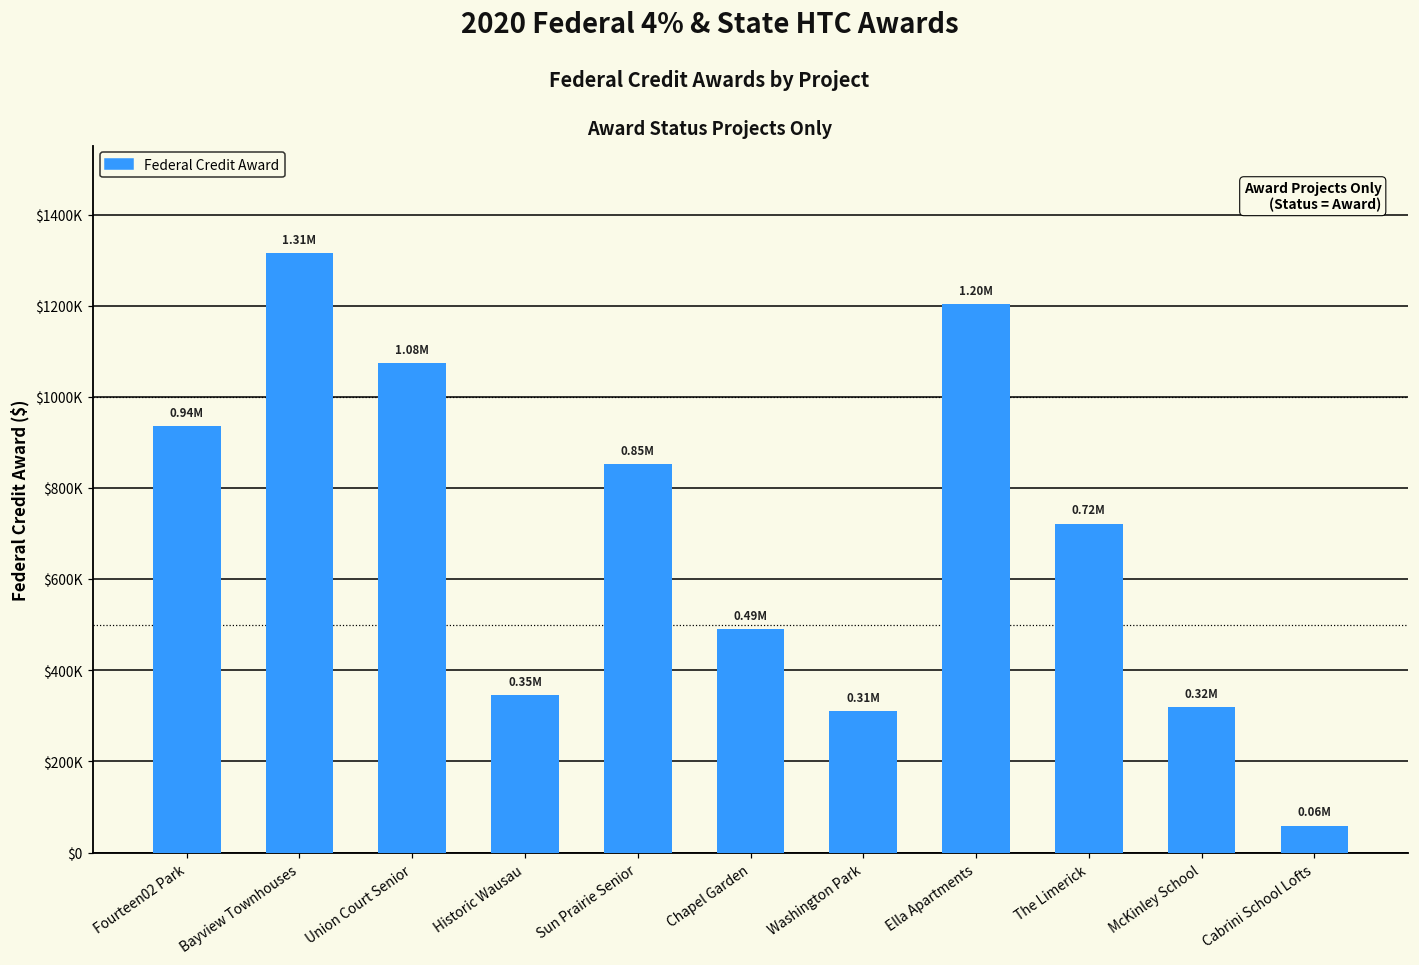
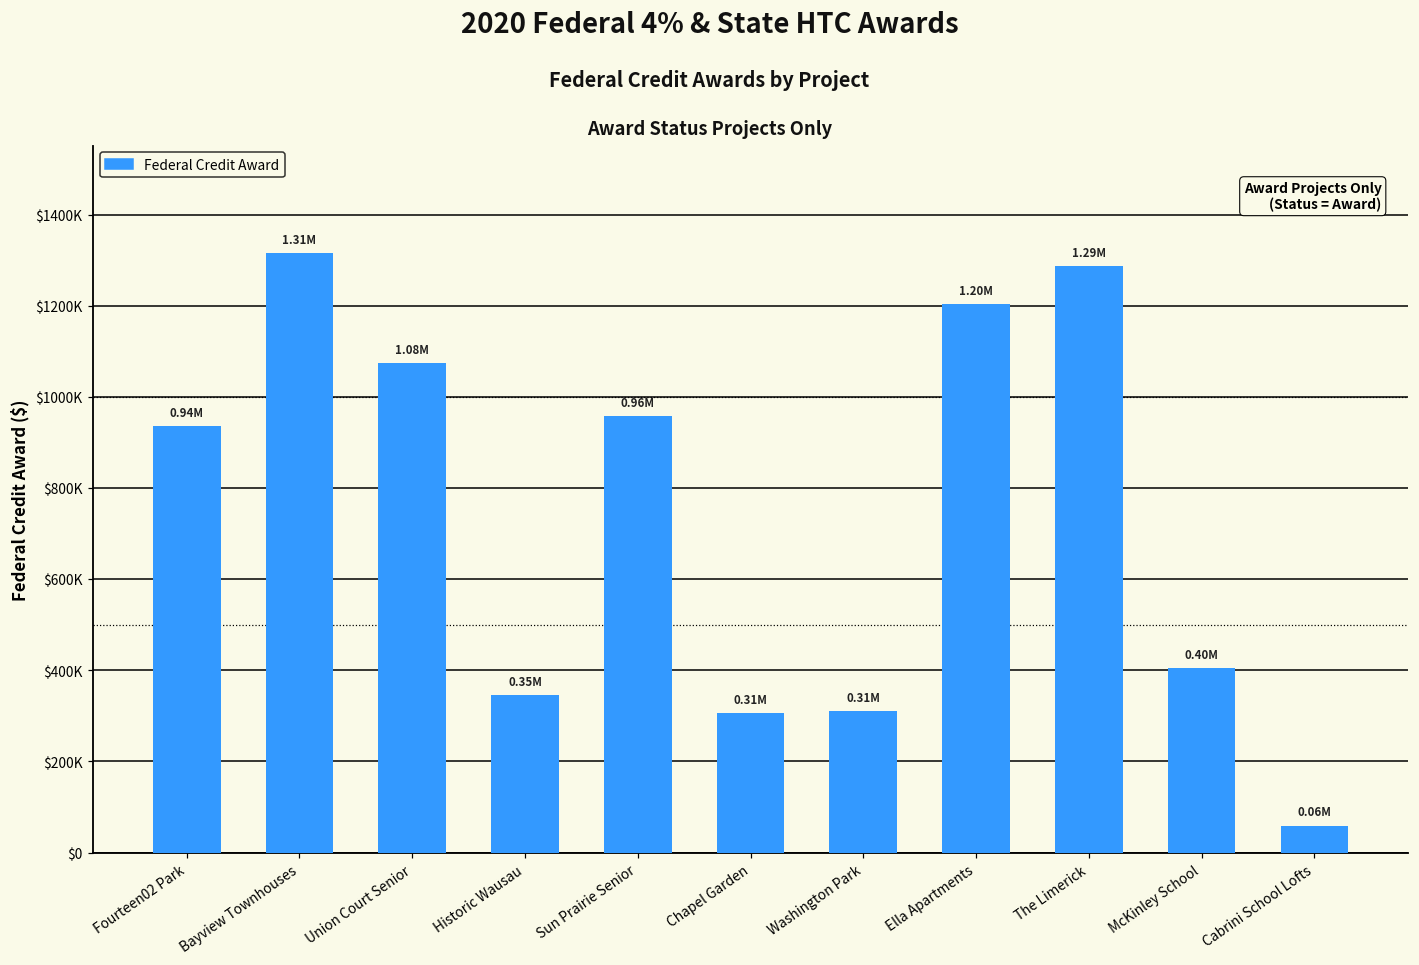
Sun Prairie Senior: 0.85M -> 0.96M
Chapel Garden: 0.49M -> 0.31M
The Limerick: 0.72M -> 1.29M
McKinley School: 0.32M -> 0.40M
